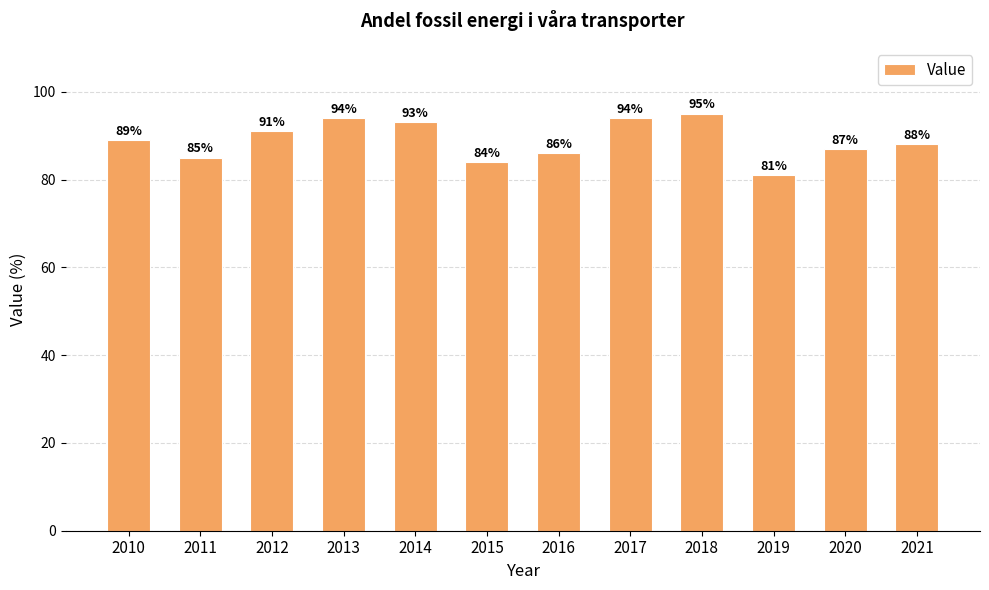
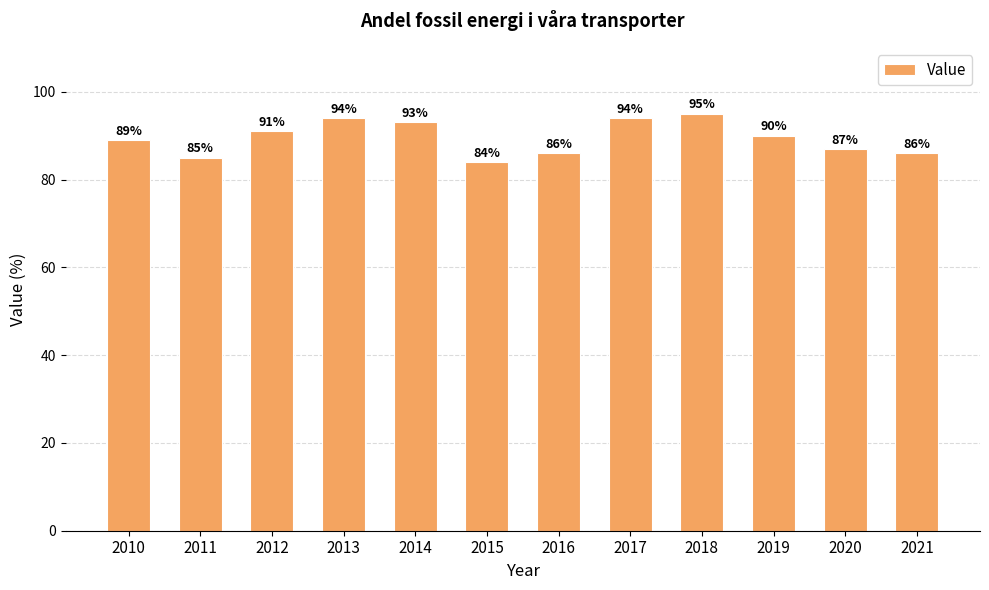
2019: 81% -> 90%
2021: 88% -> 86%
